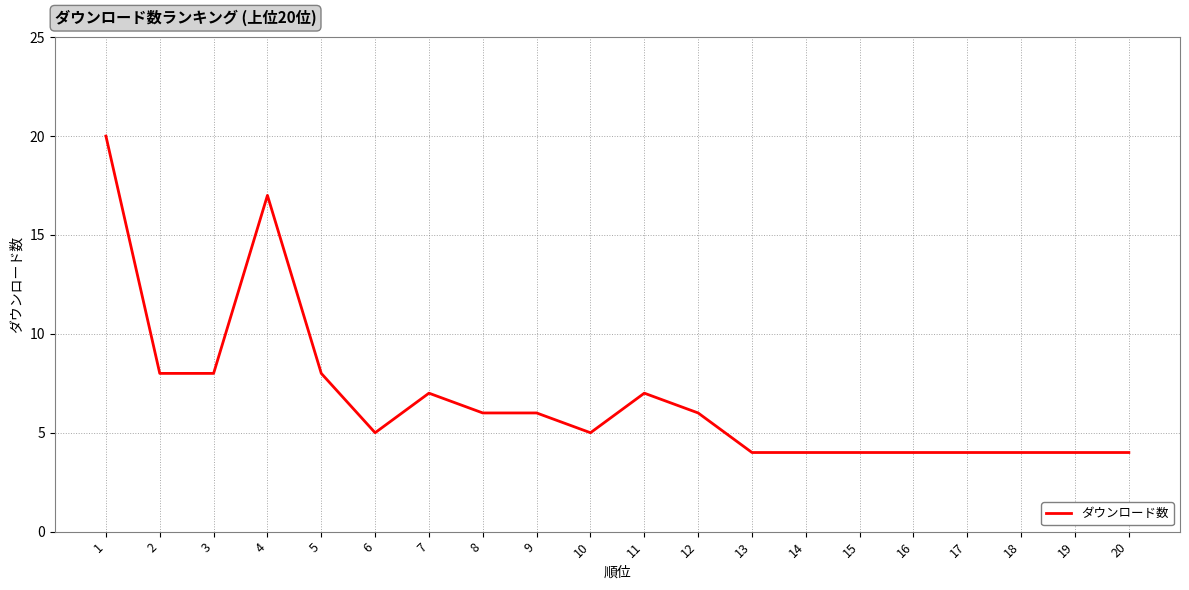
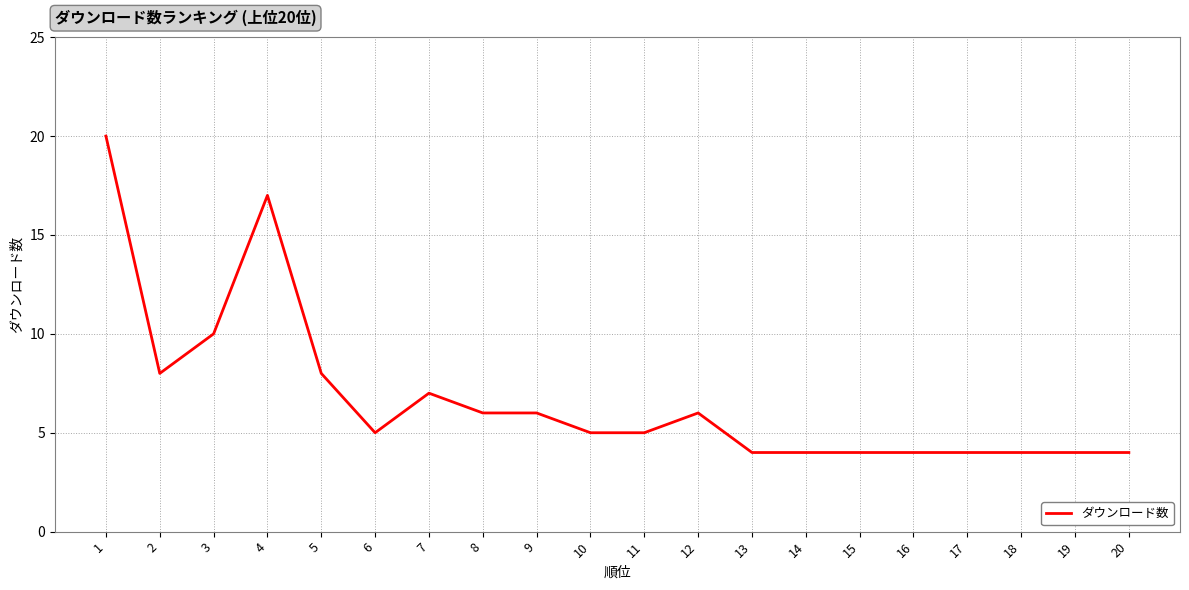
3: 8 -> 10
11: 7 -> 5
